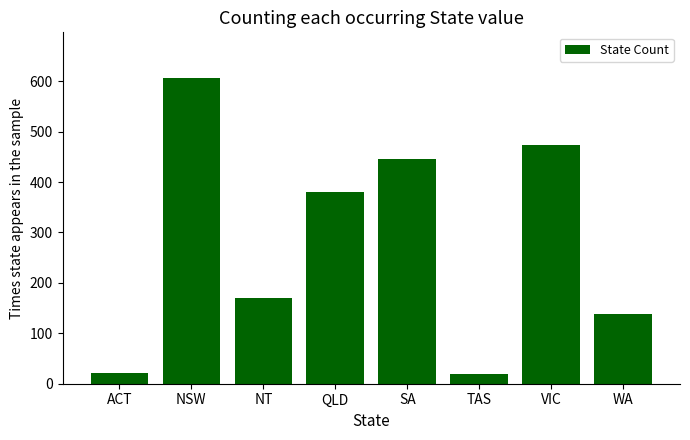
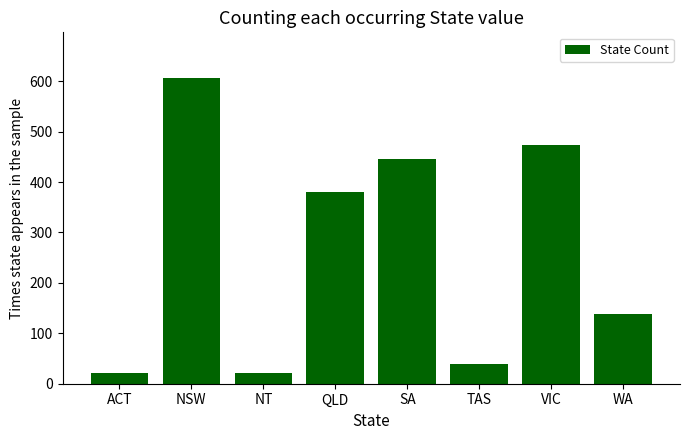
NT: 170 -> 20
TAS: 20 -> 40
